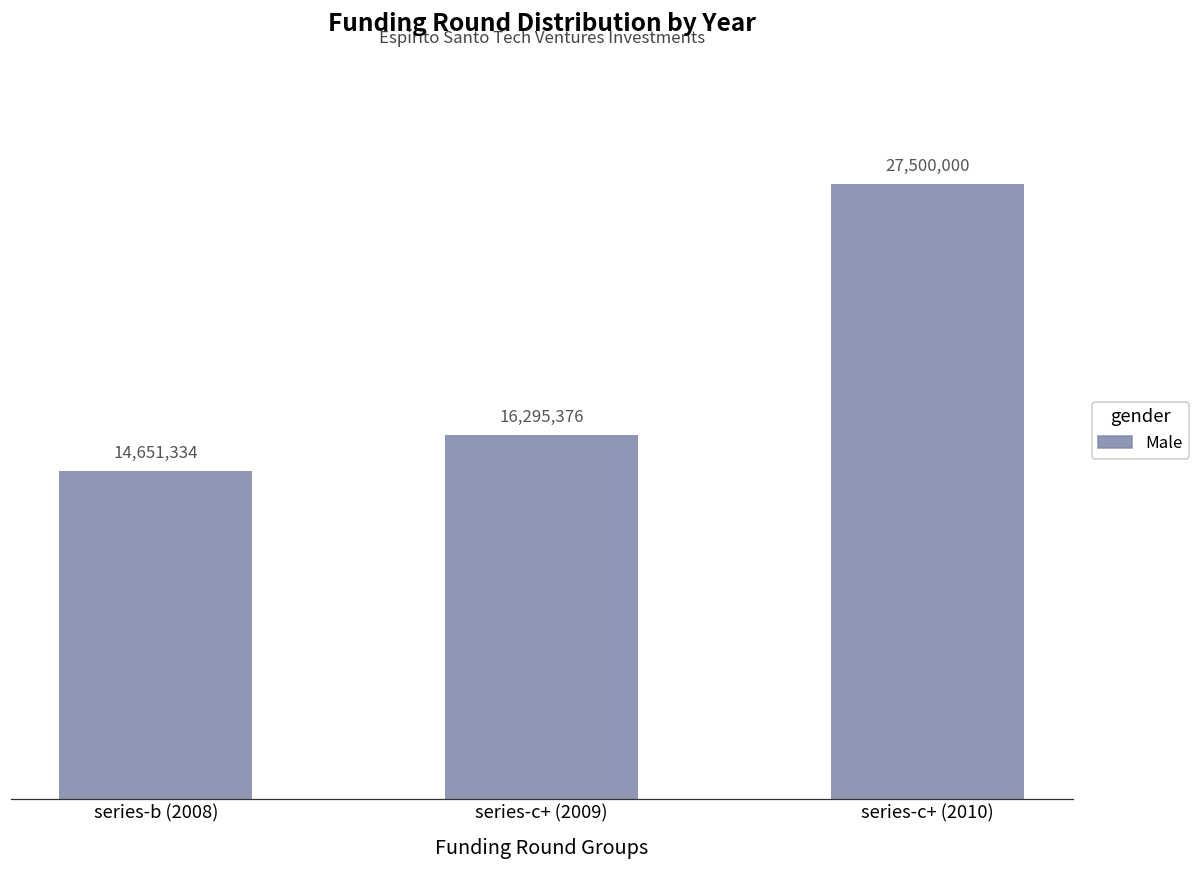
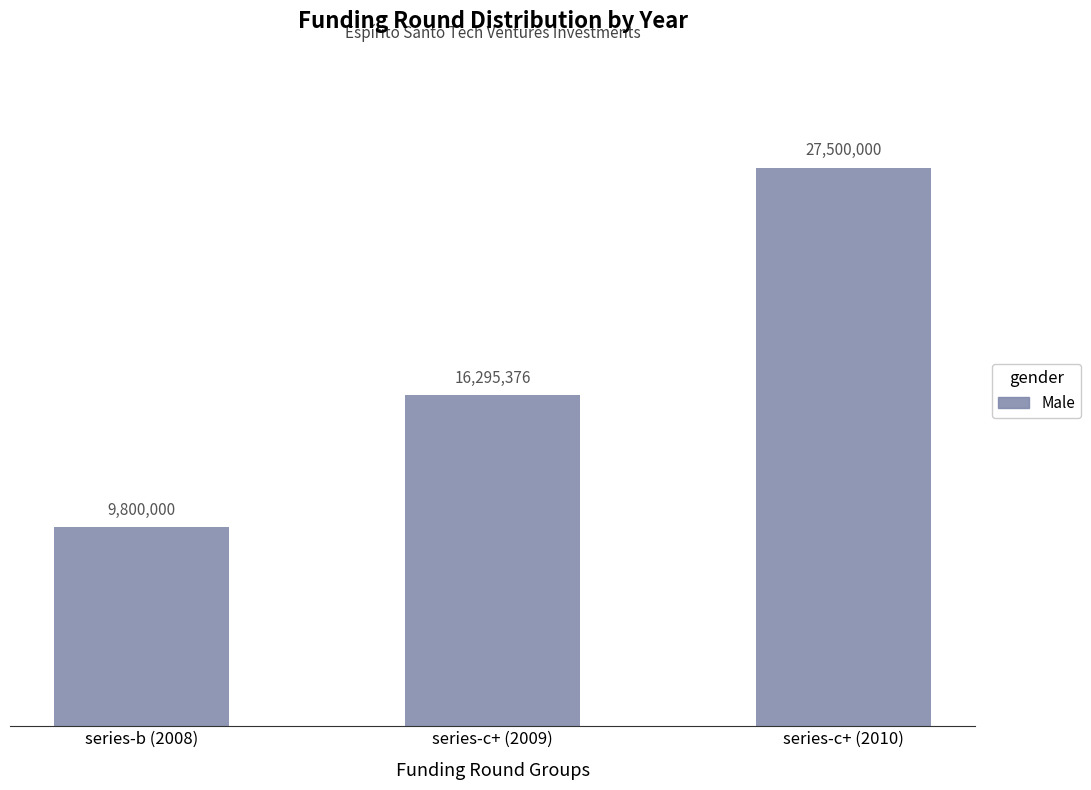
series-b (2008): 14,651,334 -> 9,800,000
